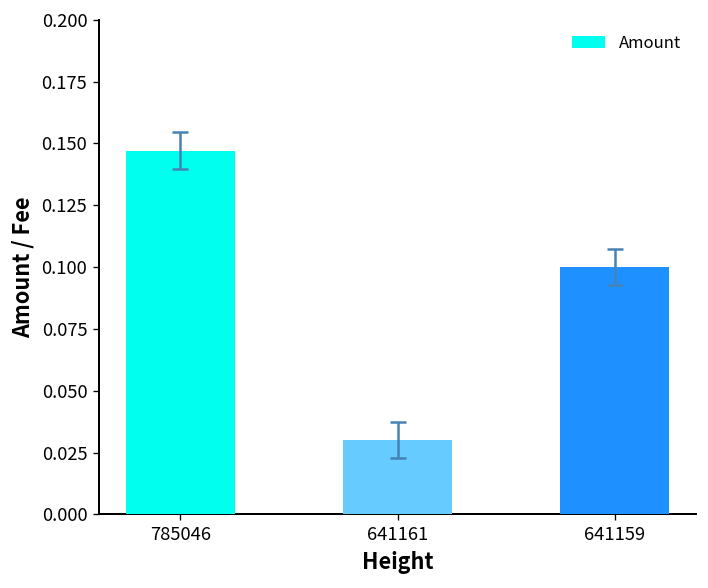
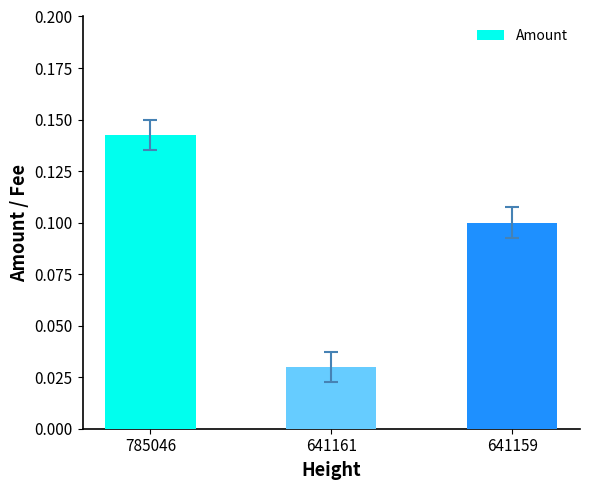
Amount, 785046: 0.147 -> 0.143
